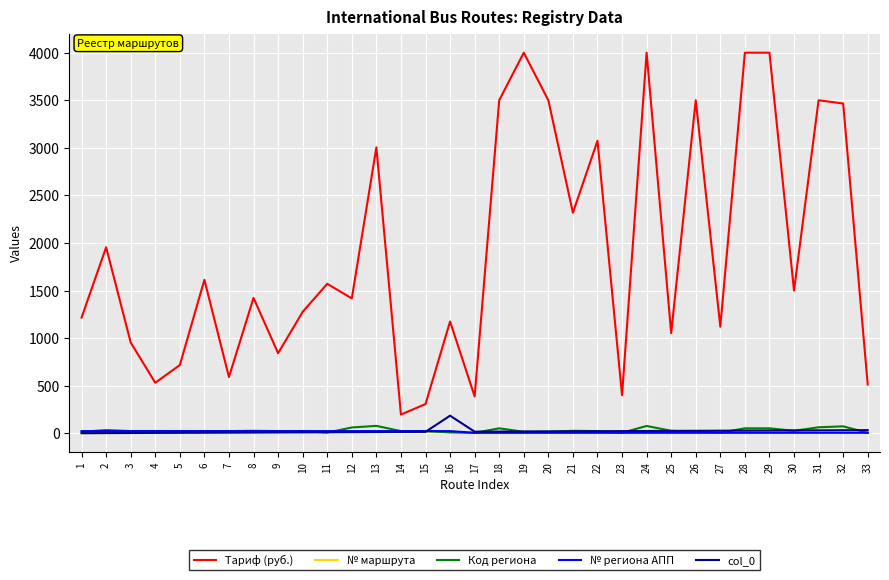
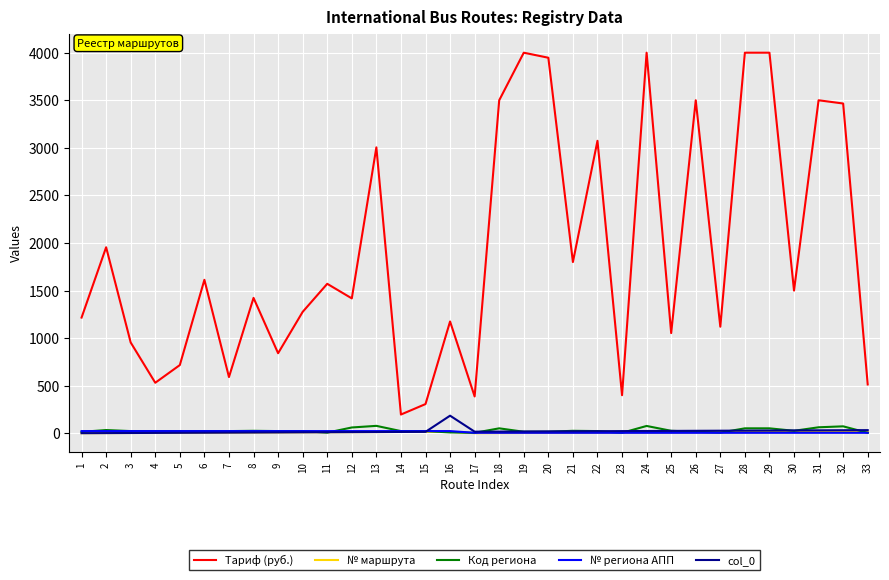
Тариф (руб.), 20: 3500 -> 3900
Тариф (руб.), 21: 2300 -> 1800
